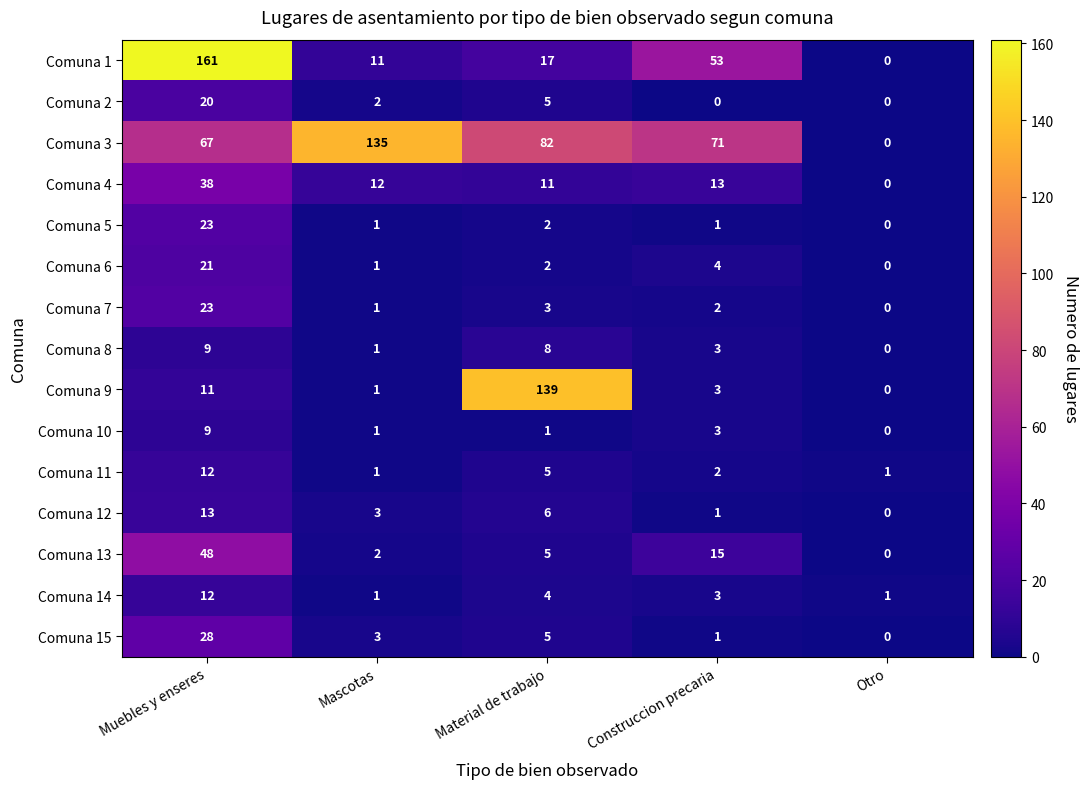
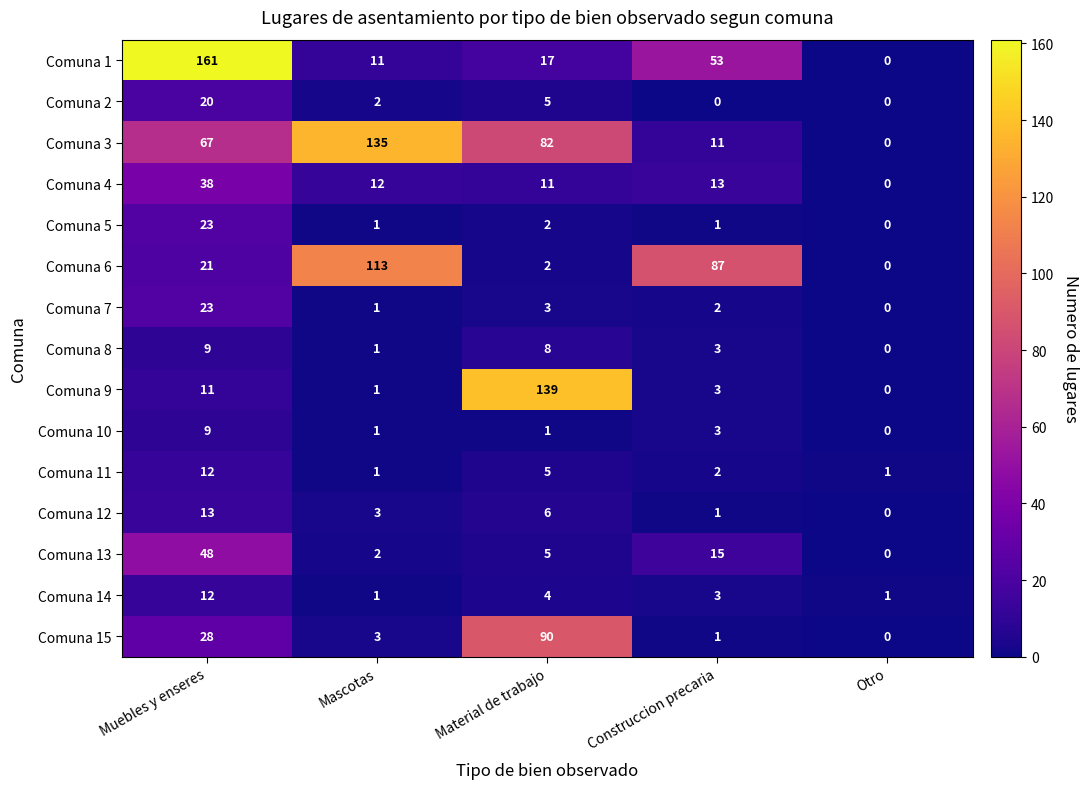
Comuna 3, Construccion precaria: 71 -> 11
Comuna 6, Mascotas: 1 -> 113
Comuna 6, Construccion precaria: 4 -> 87
Comuna 15, Material de trabajo: 5 -> 90
